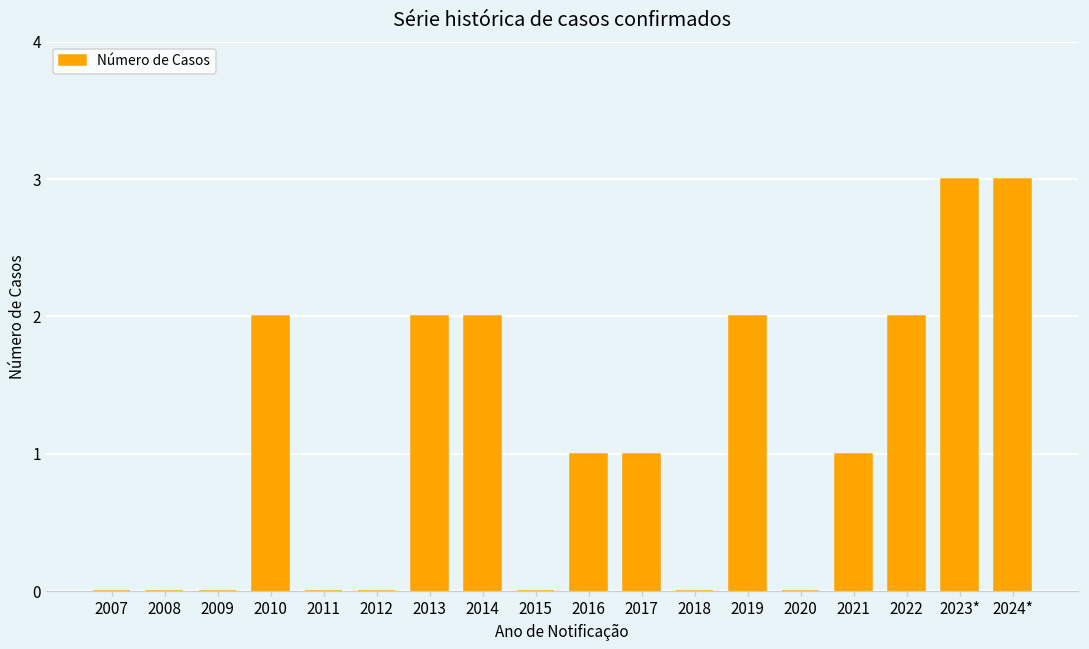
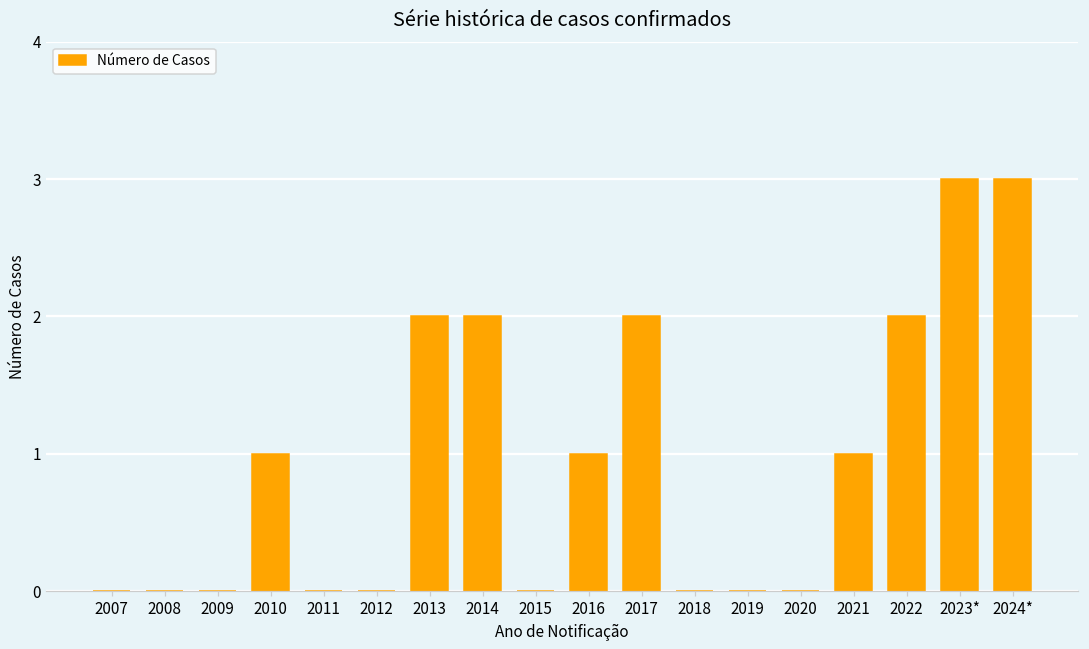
2010: 2 -> 1
2017: 1 -> 2
2019: 2 -> 0
